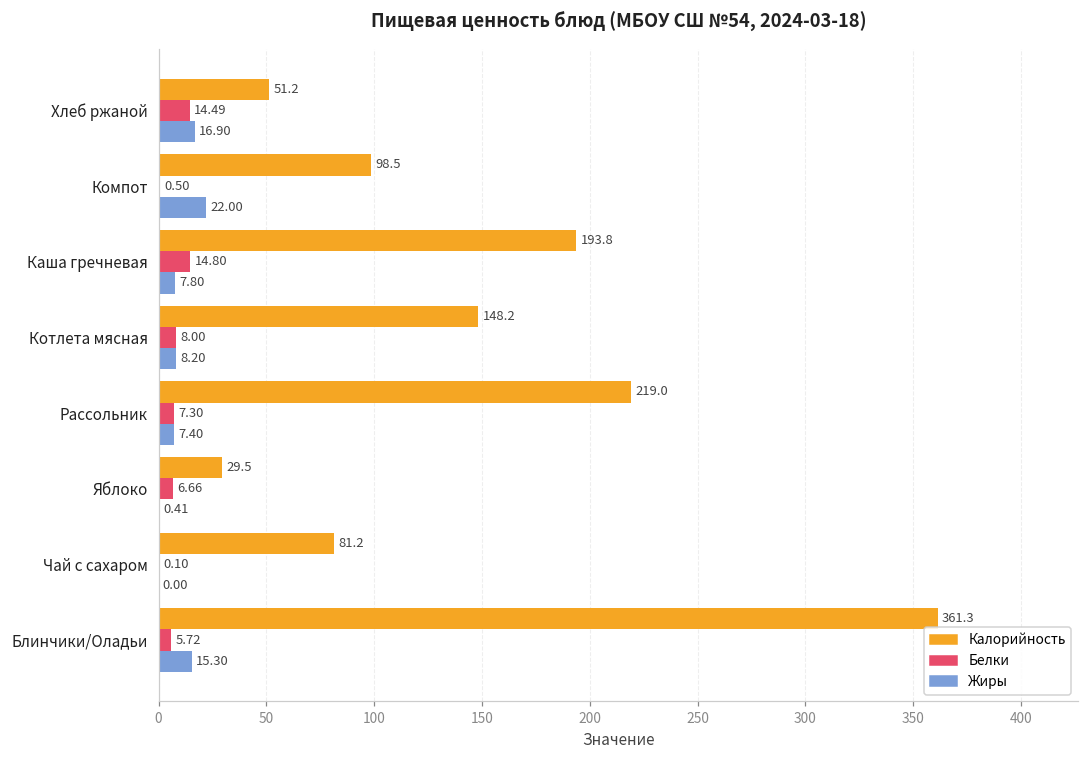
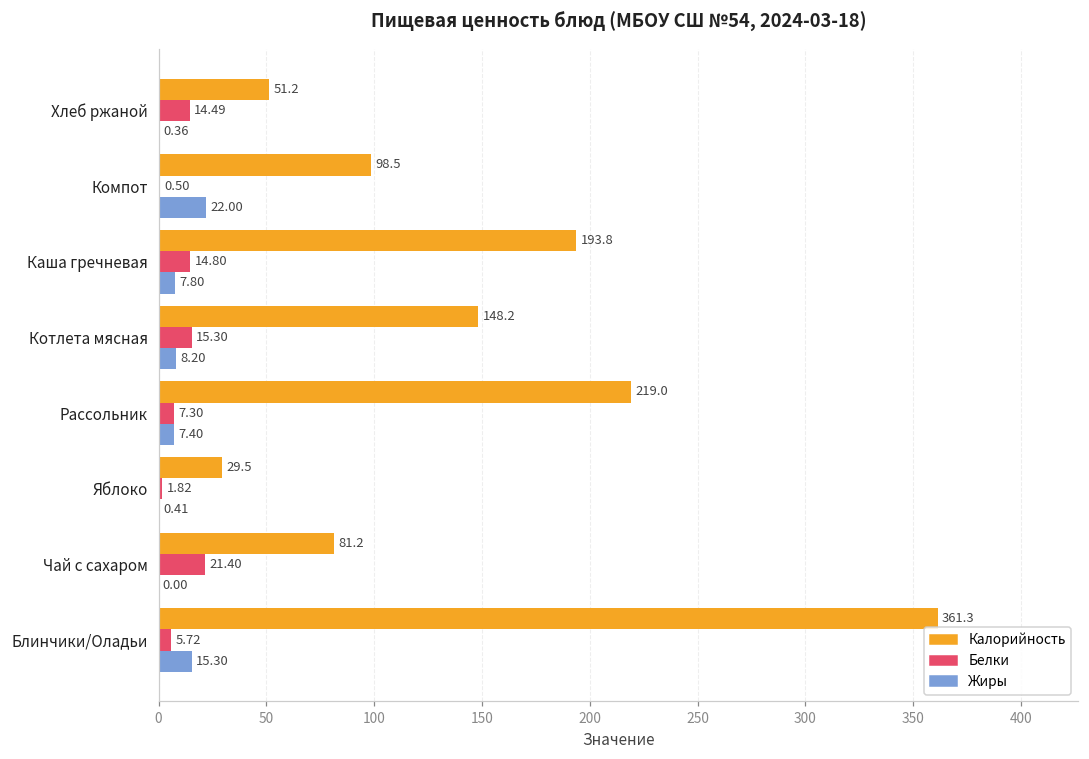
Жиры, Хлеб ржаной: 16.90 -> 0.36
Белки, Котлета мясная: 8.00 -> 15.30
Белки, Яблоко: 6.66 -> 1.82
Белки, Чай с сахаром: 0.10 -> 21.40
